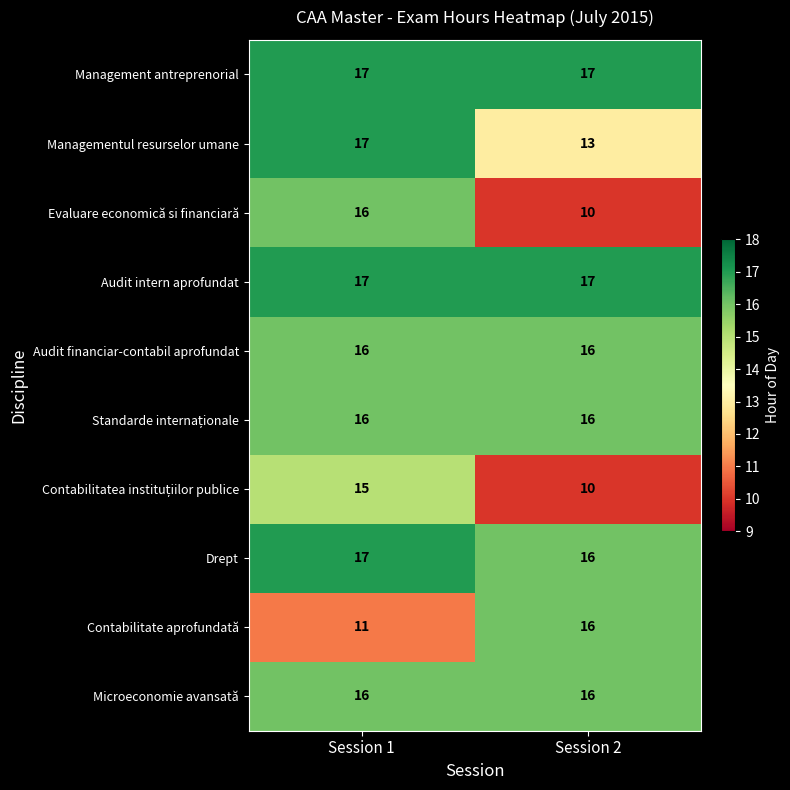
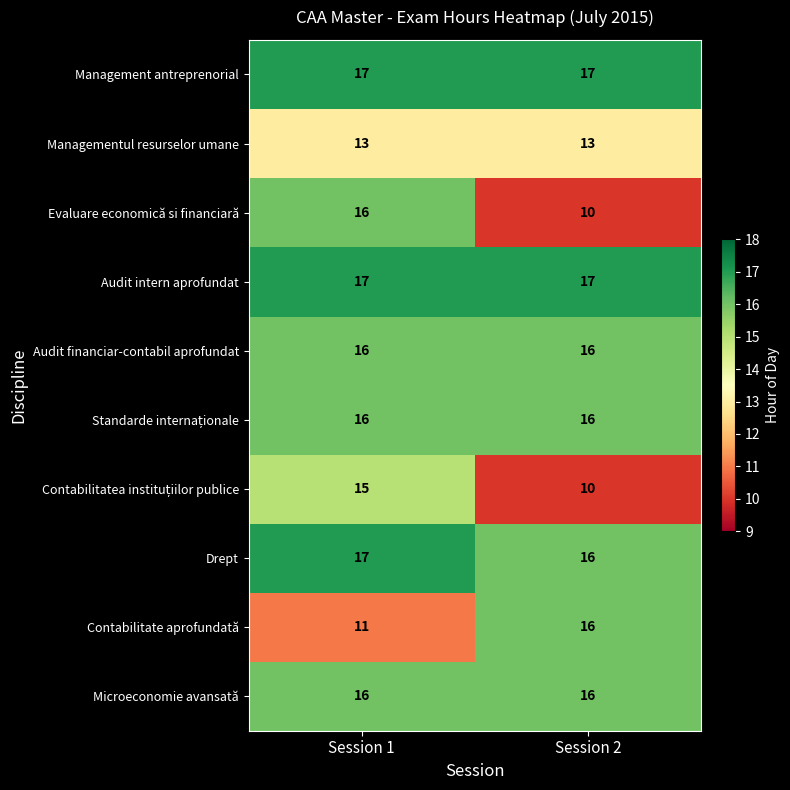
Managementul resurselor umane, Session 1: 17 -> 13
